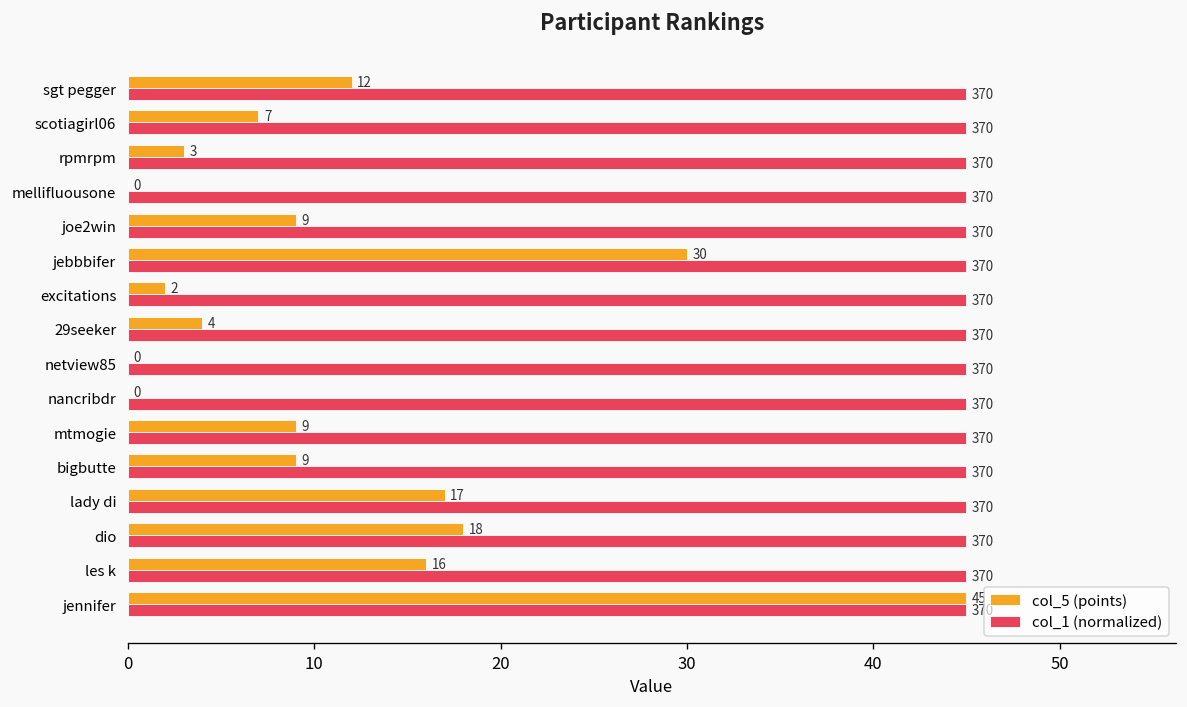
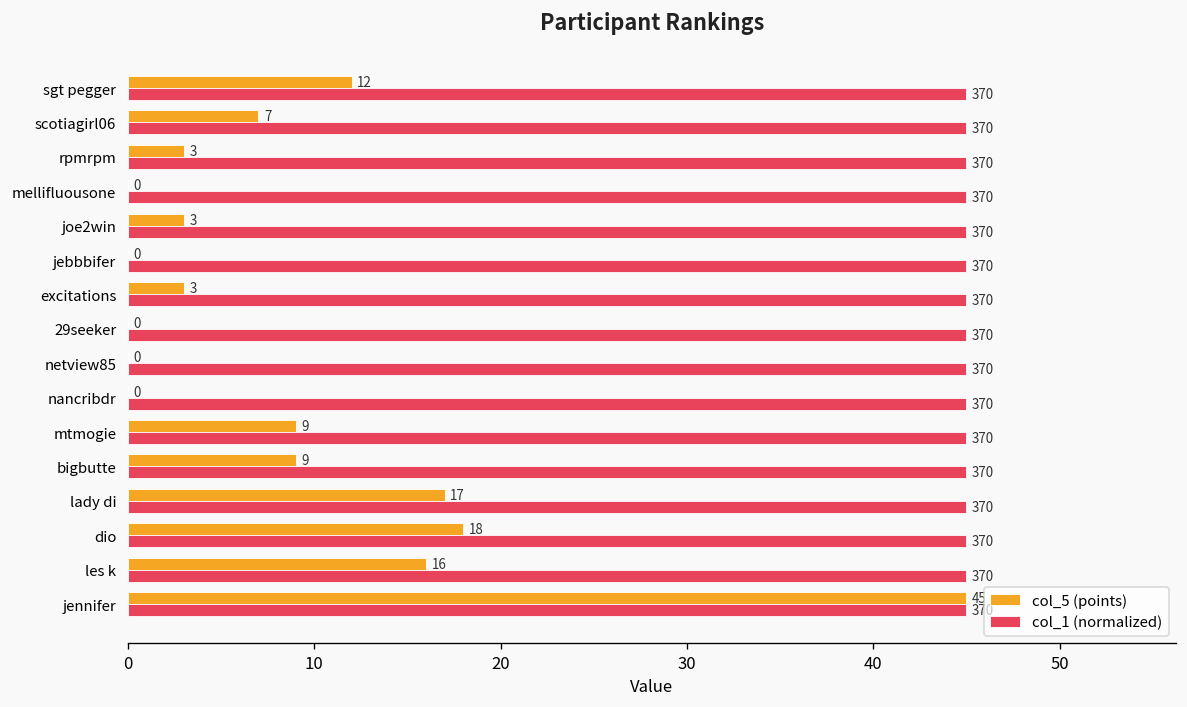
col_5 (points), joe2win: 9 -> 3
col_5 (points), jebbbifer: 30 -> 0
col_5 (points), excitations: 2 -> 3
col_5 (points), 29seeker: 4 -> 0
